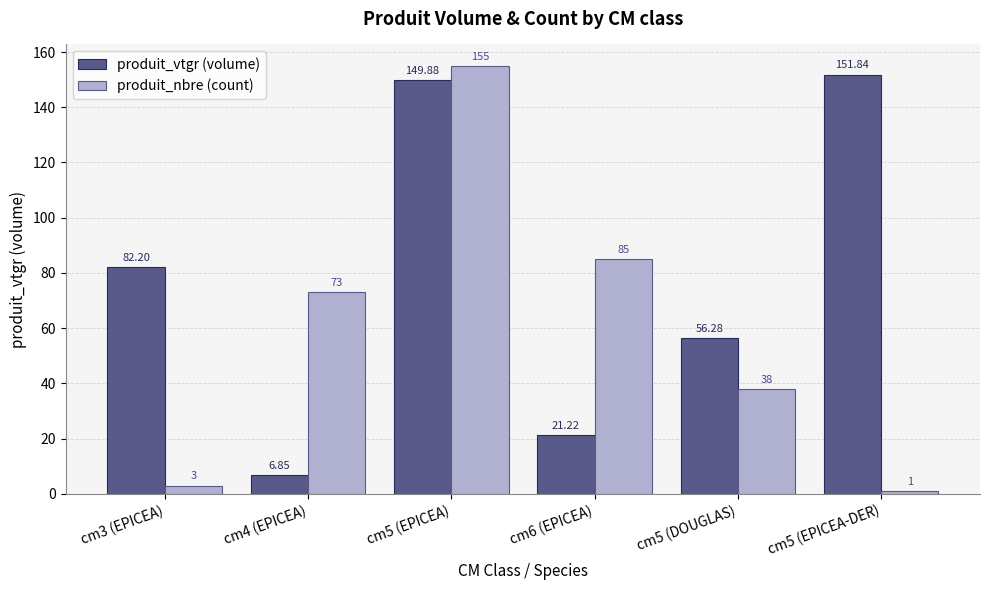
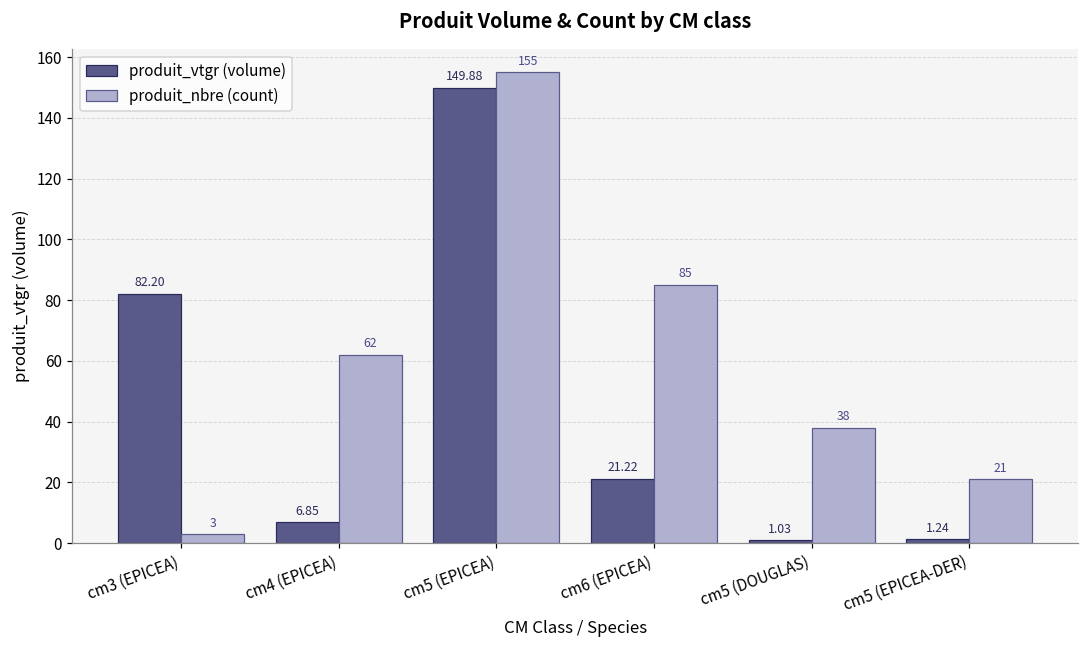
produit_nbre (count), cm4 (EPICEA): 73 -> 62
produit_vtgr (volume), cm5 (DOUGLAS): 56.28 -> 1.03
produit_vtgr (volume), cm5 (EPICEA-DER): 151.84 -> 1.24
produit_nbre (count), cm5 (EPICEA-DER): 1 -> 21
